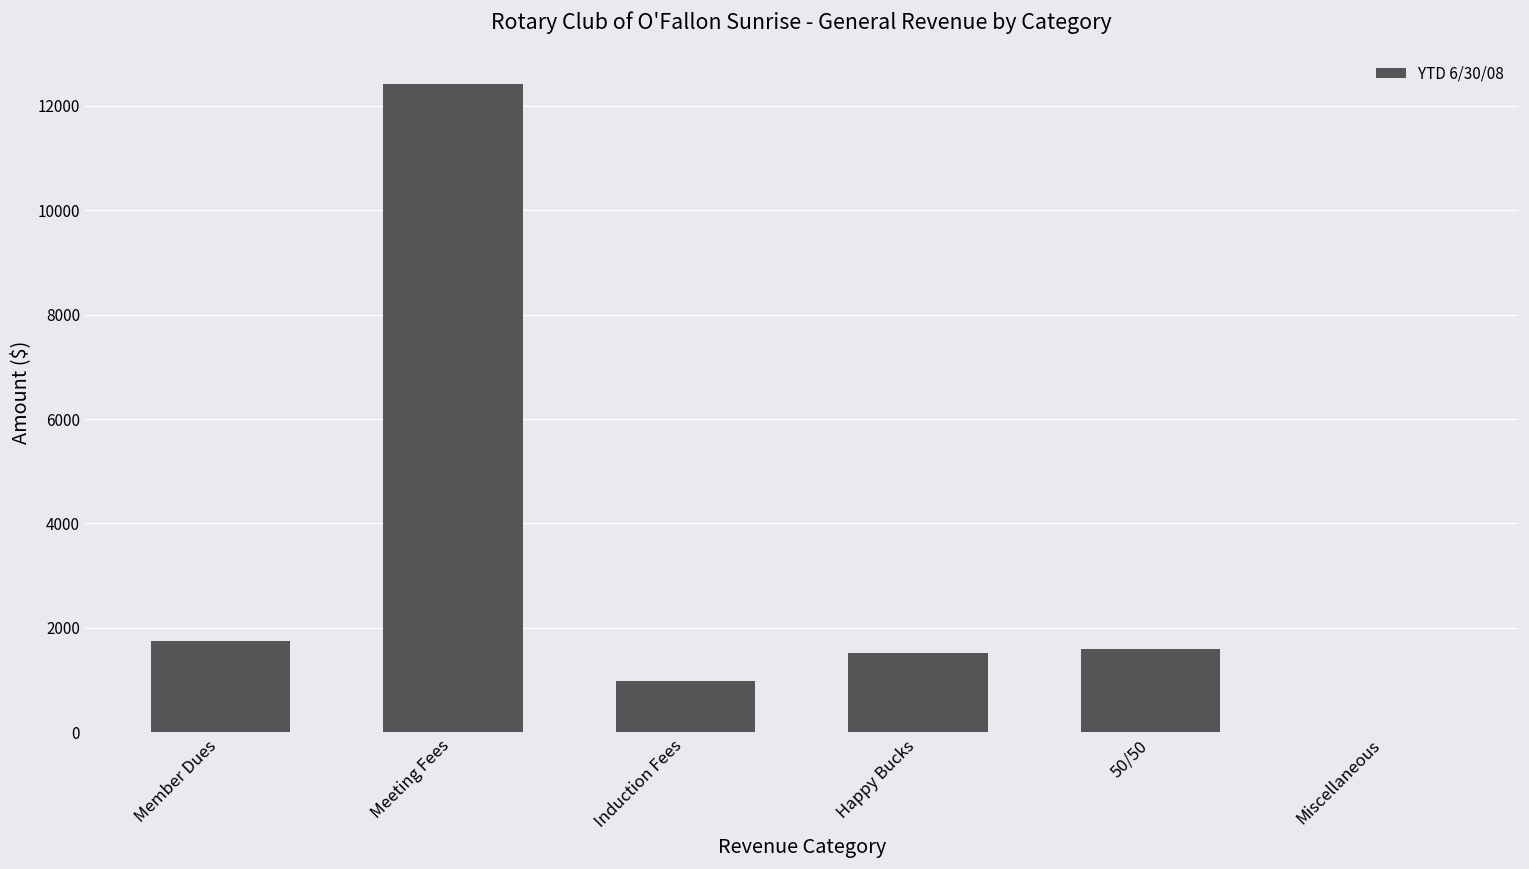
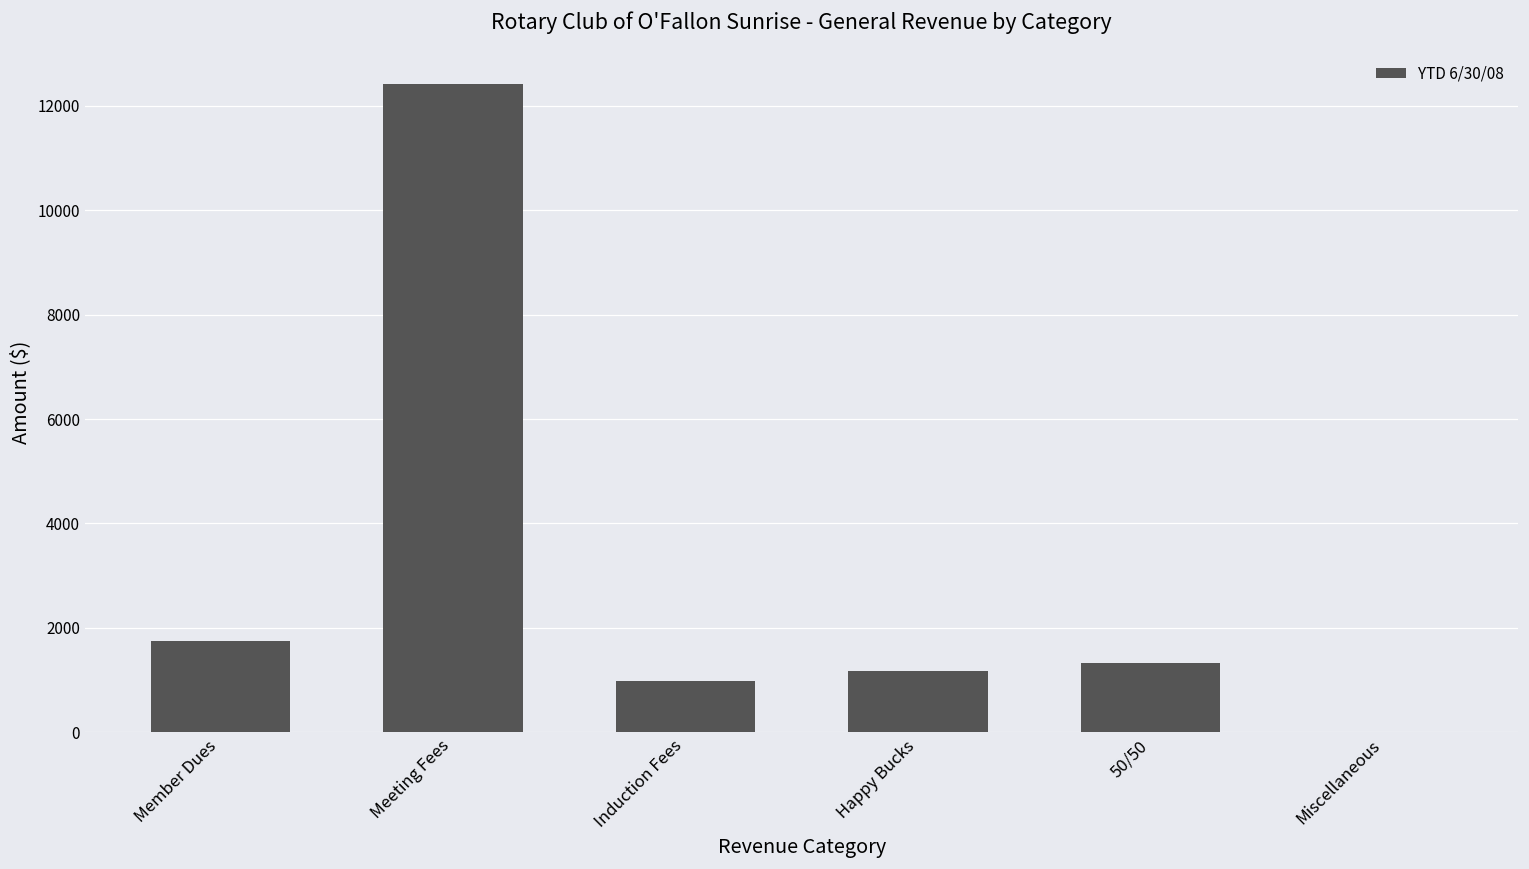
Happy Bucks: 1500 -> 1200
50/50: 1600 -> 1300
